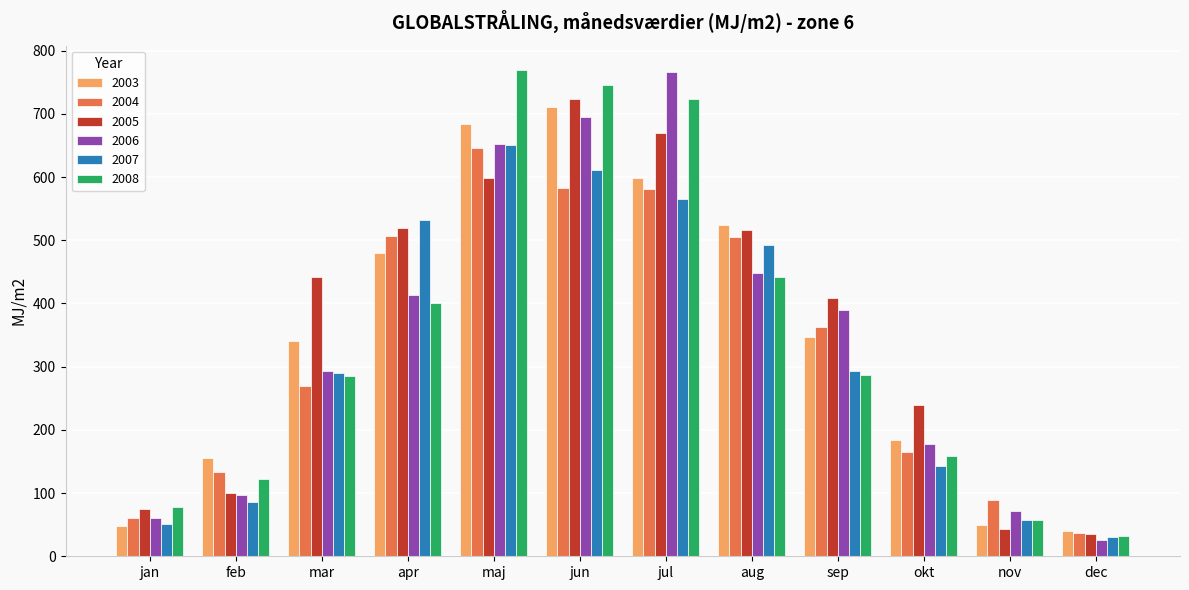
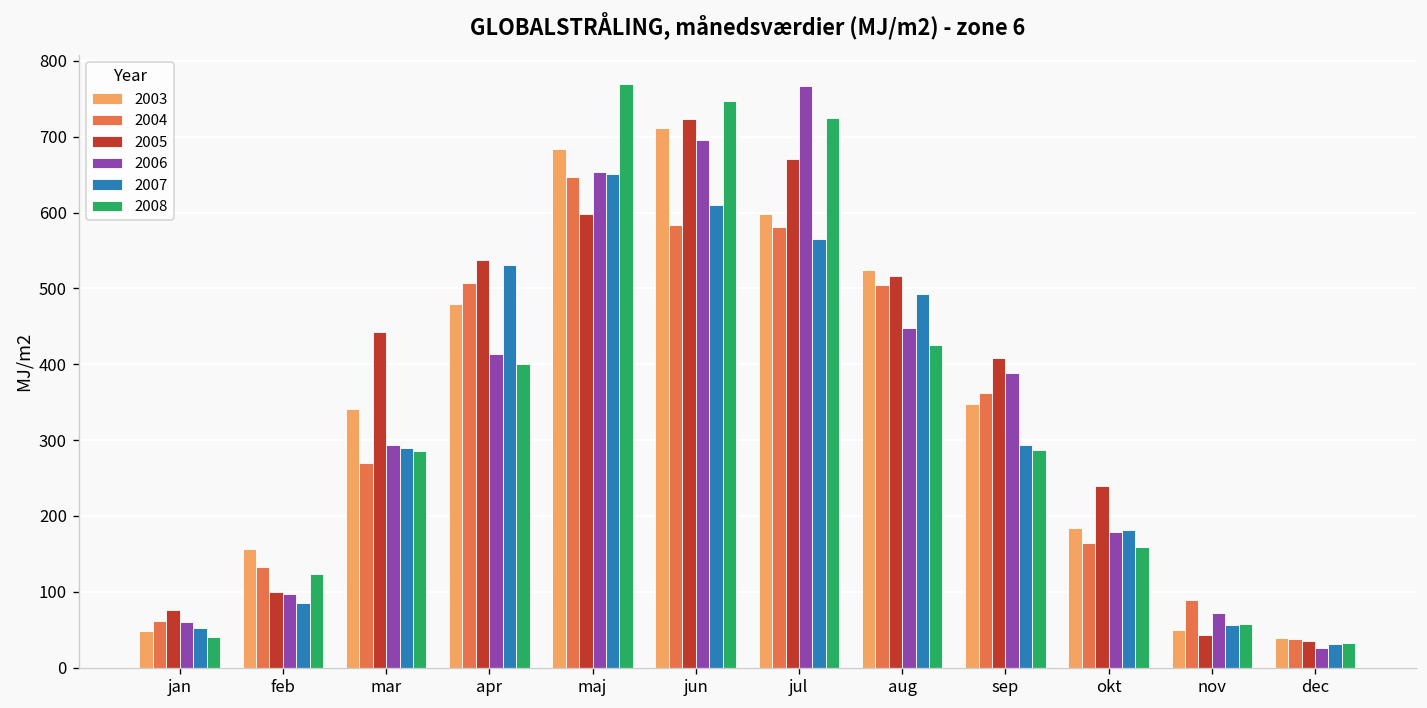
2008, jan: 80 -> 40
2005, apr: 520 -> 540
2008, aug: 440 -> 420
2007, okt: 140 -> 180
